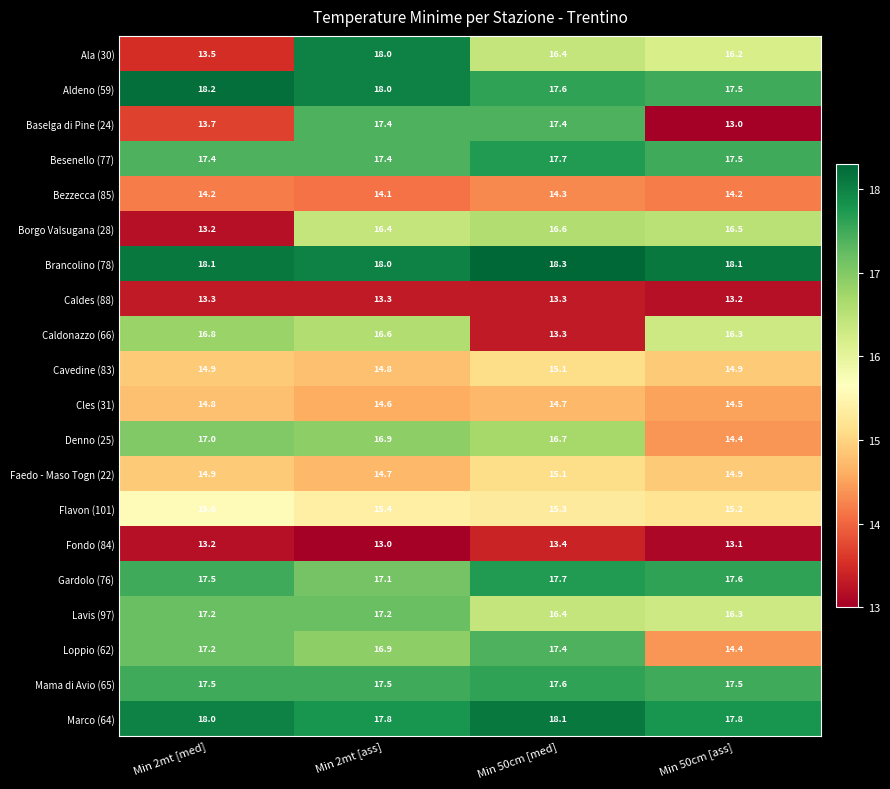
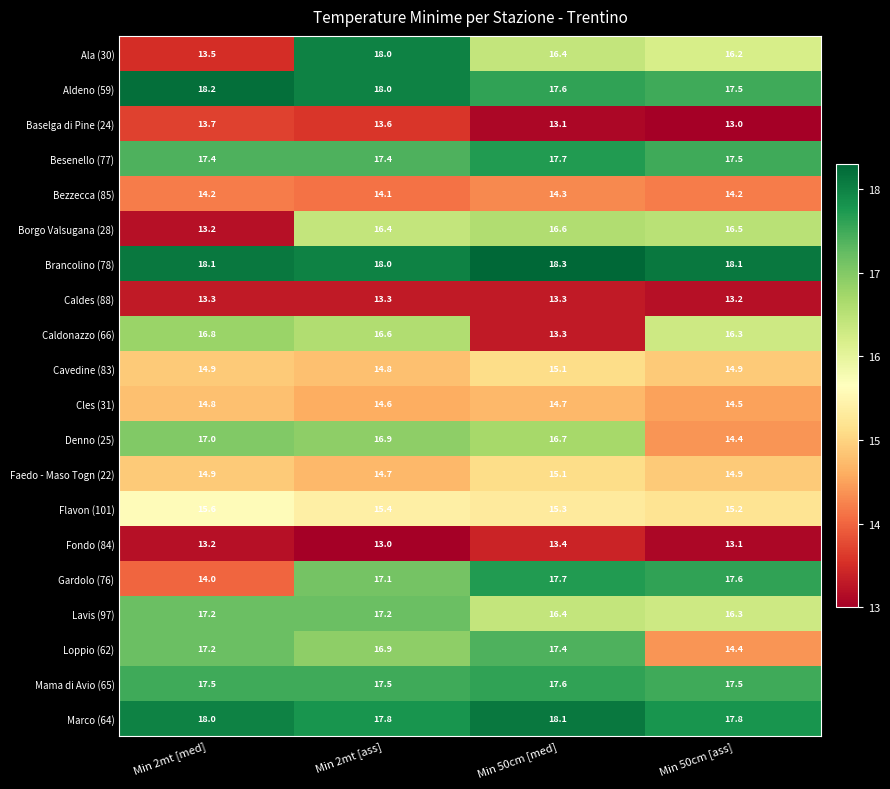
Baselga di Pine (24), Min 2mt [ass]: 17.4 -> 13.6
Baselga di Pine (24), Min 50cm [med]: 17.4 -> 13.1
Gardolo (76), Min 2mt [med]: 17.5 -> 14.0
